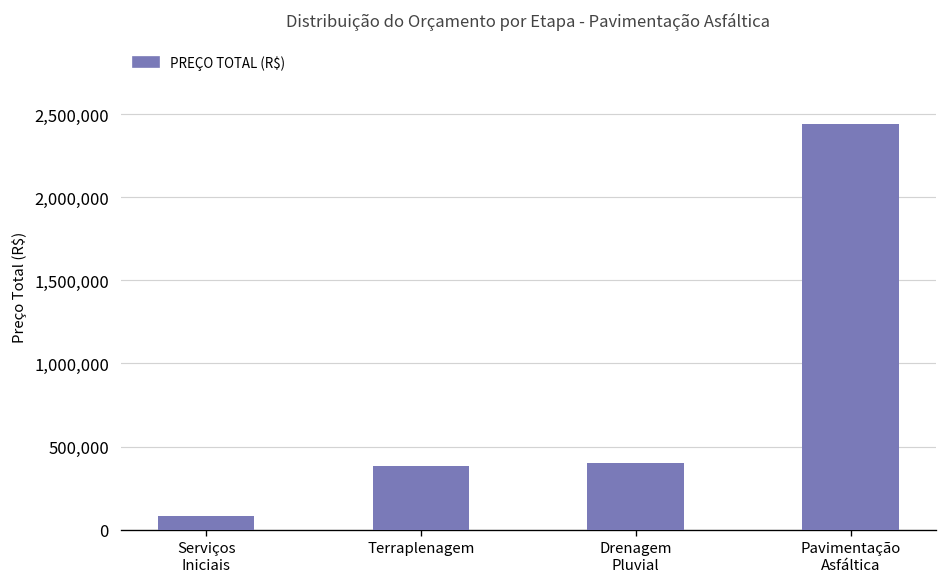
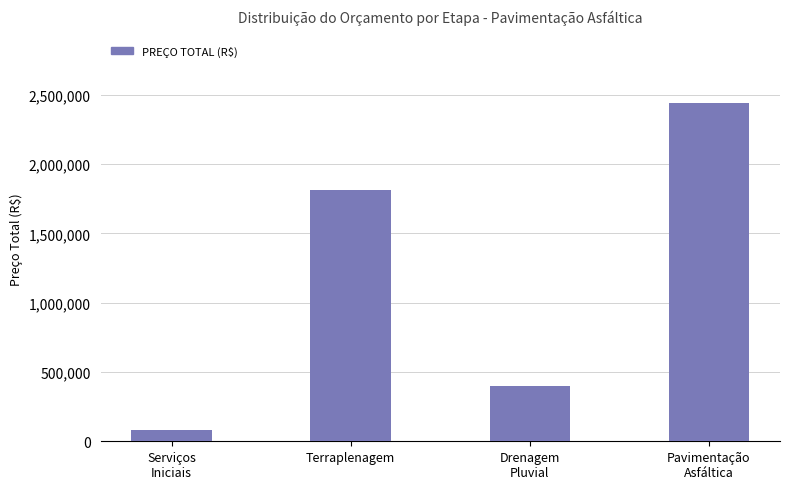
Terraplenagem: 380,000 -> 1,810,000
